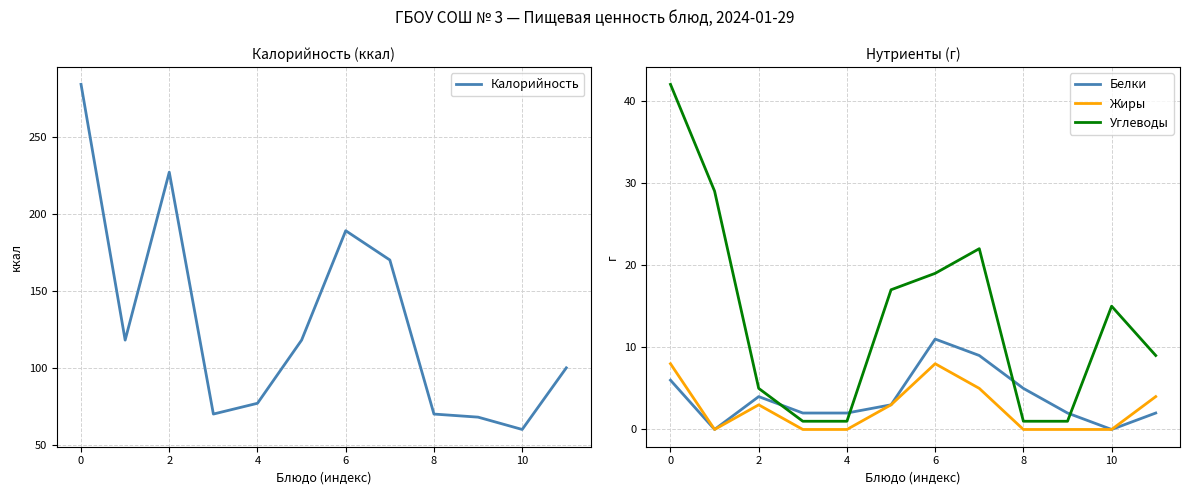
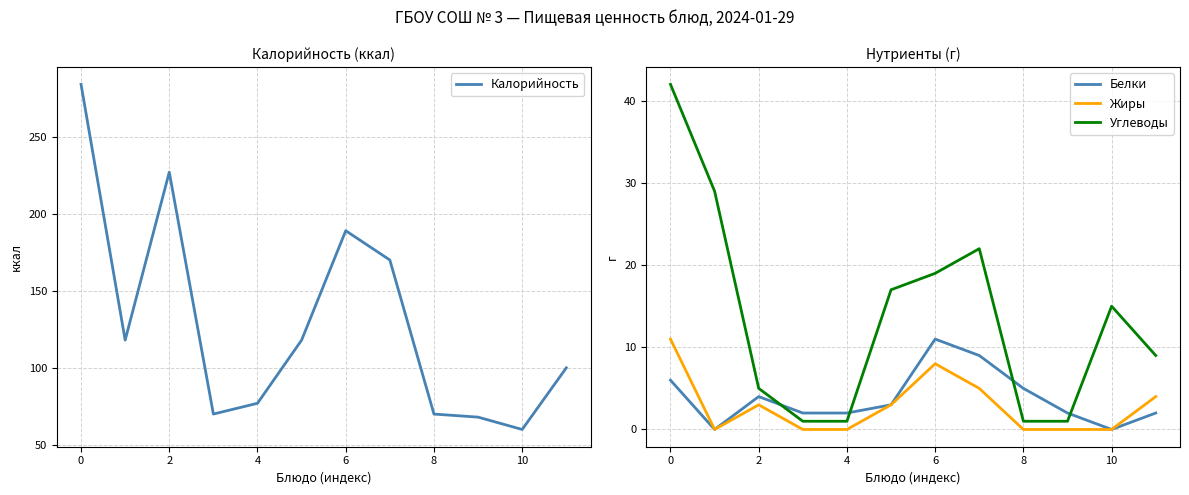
Нутриенты (г), Жиры, 0: 8 -> 11
